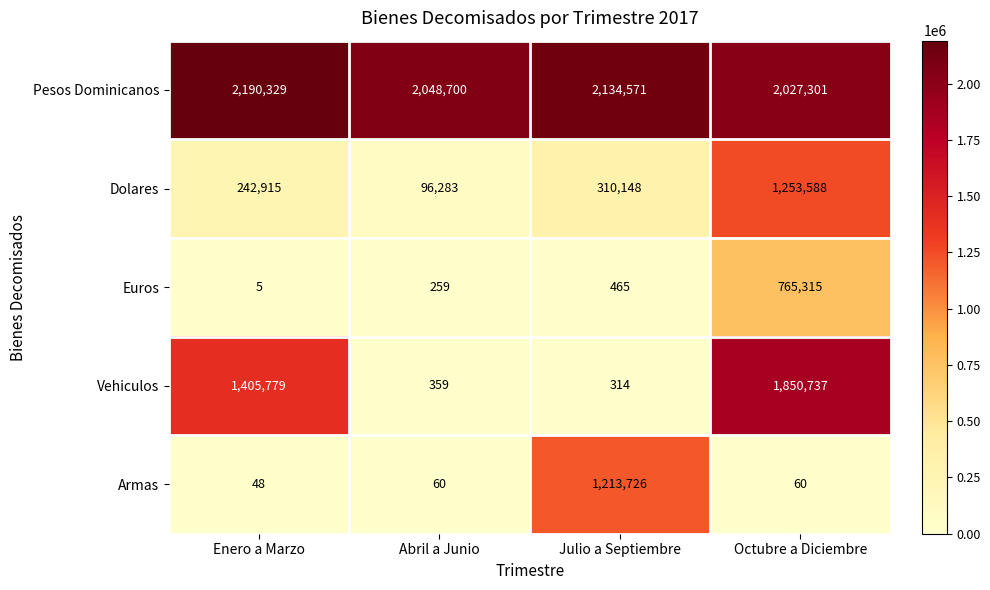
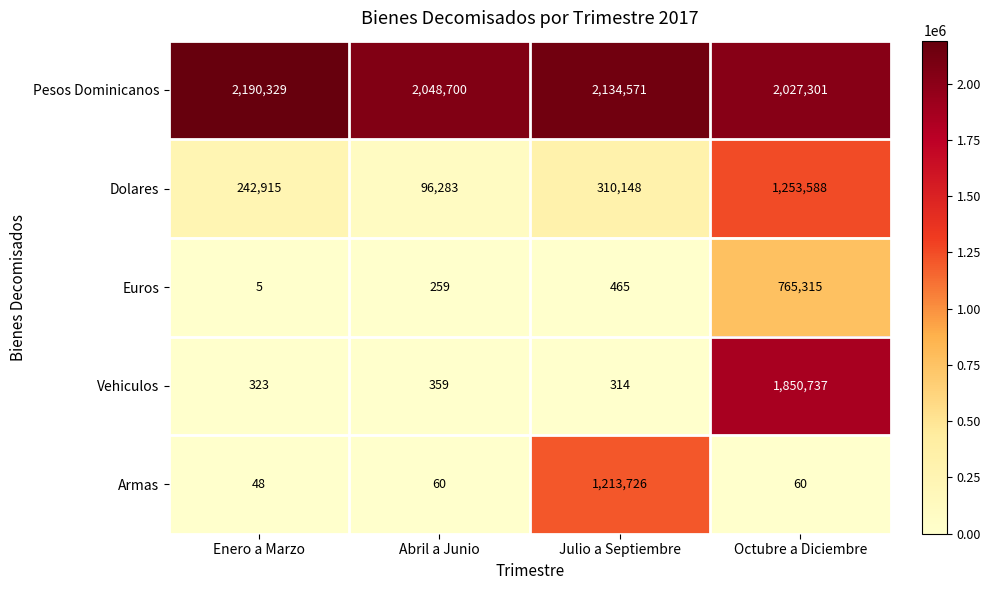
Vehiculos, Enero a Marzo: 1,405,779 -> 323
